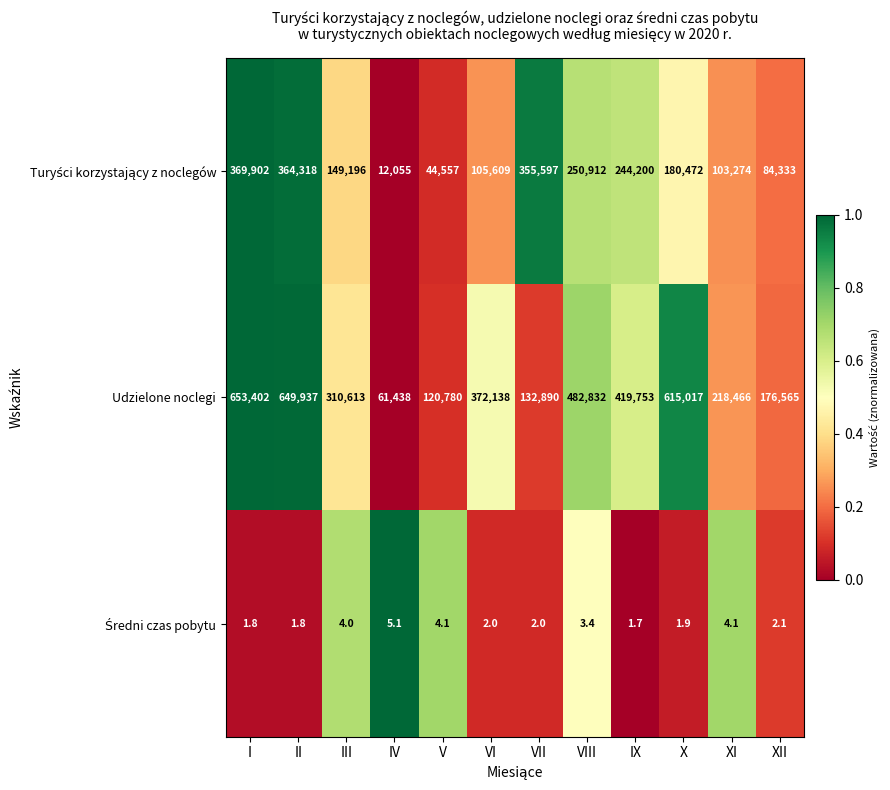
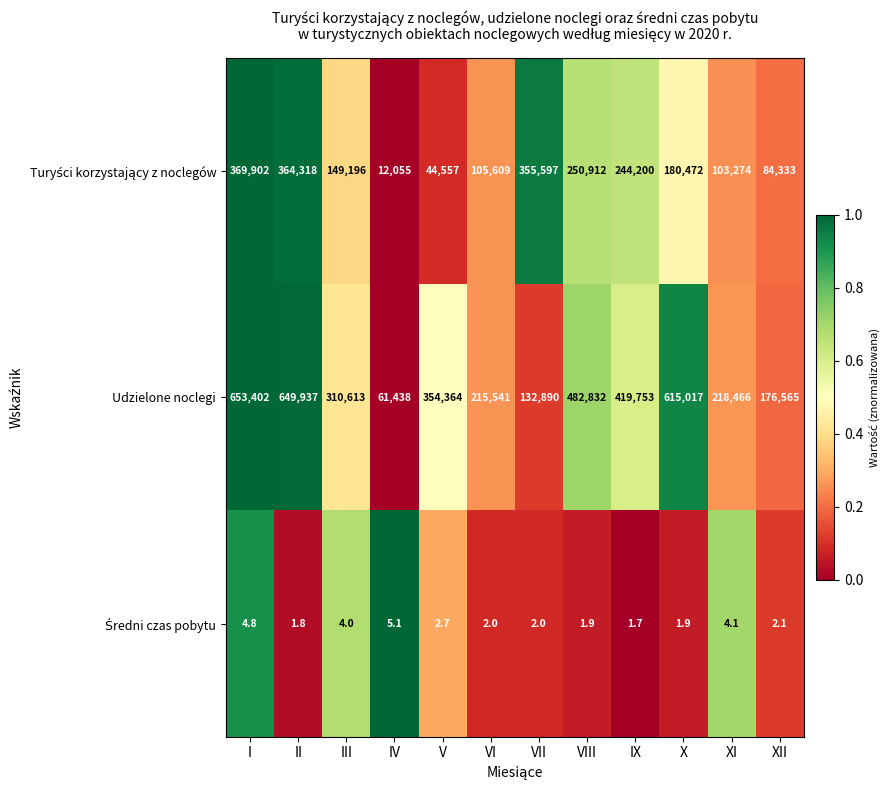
Udzielone noclegi, V: 120,780 -> 354,364
Udzielone noclegi, VI: 372,138 -> 215,541
Średni czas pobytu, I: 1.8 -> 4.8
Średni czas pobytu, V: 4.1 -> 2.7
Średni czas pobytu, VIII: 3.4 -> 1.9
